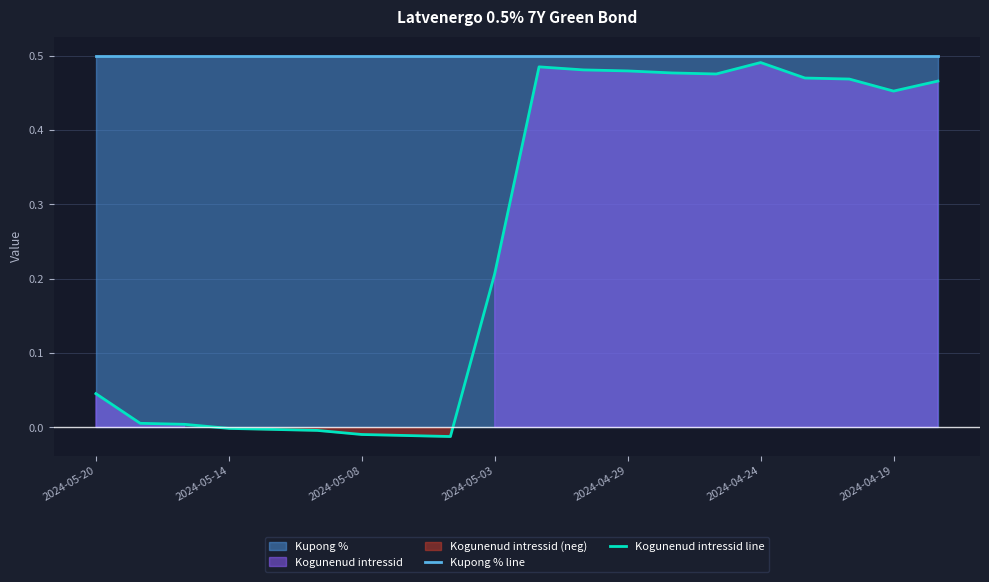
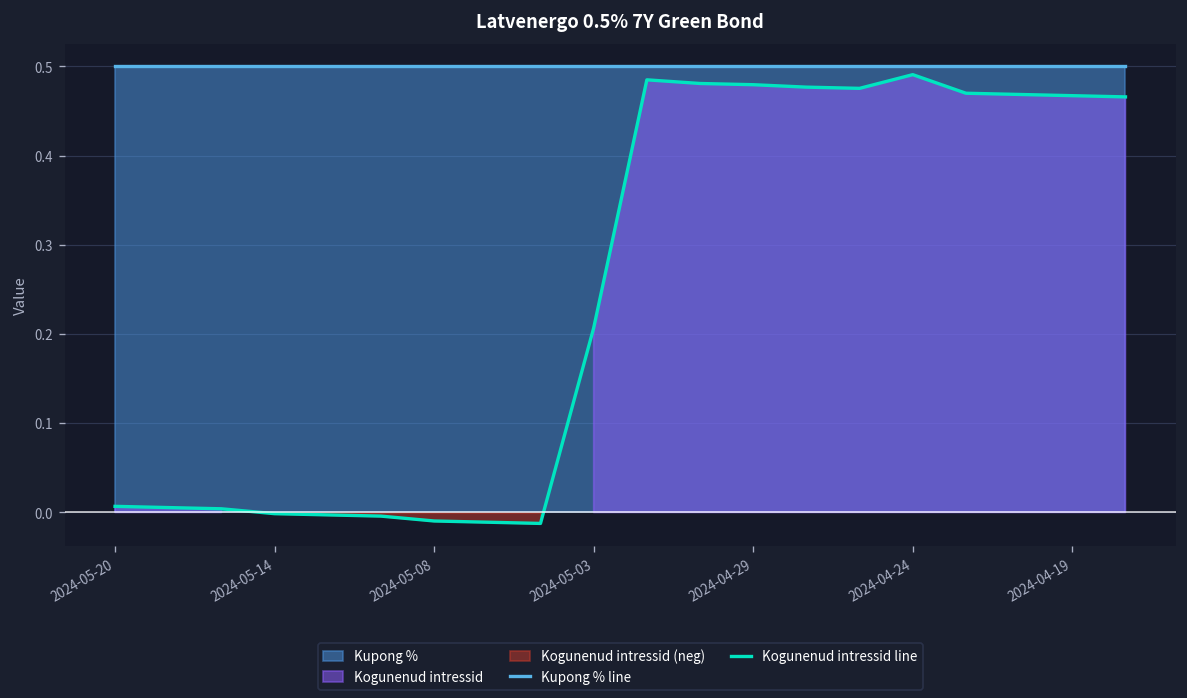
Kogunenud intressid line, 2024-05-20: 0.05 -> 0.01
Kogunenud intressid line, 2024-04-19: 0.45 -> 0.47
